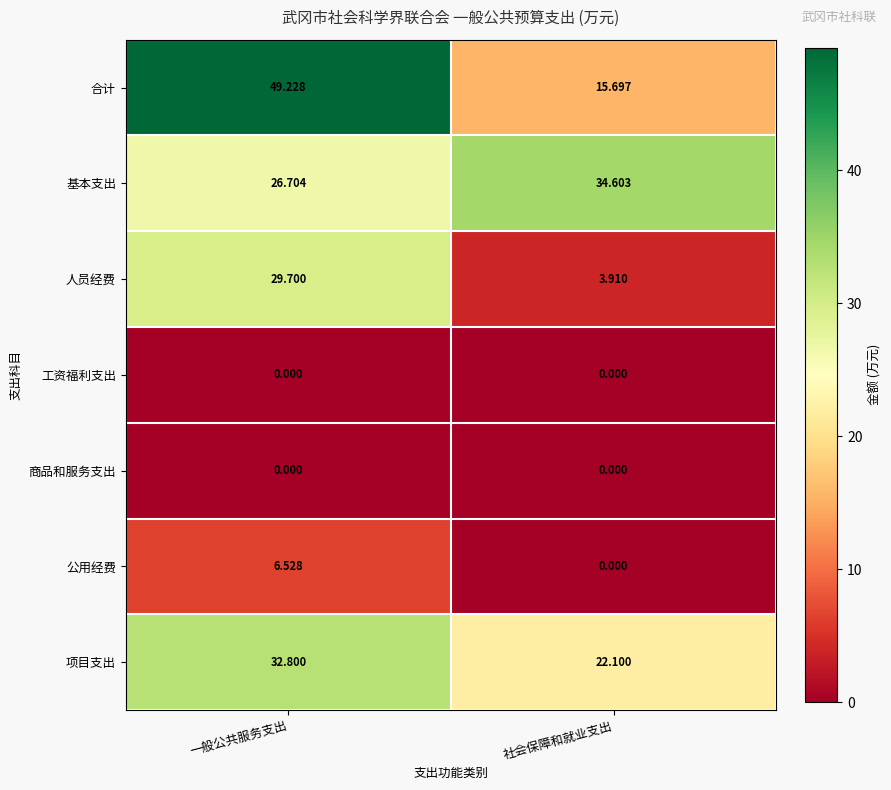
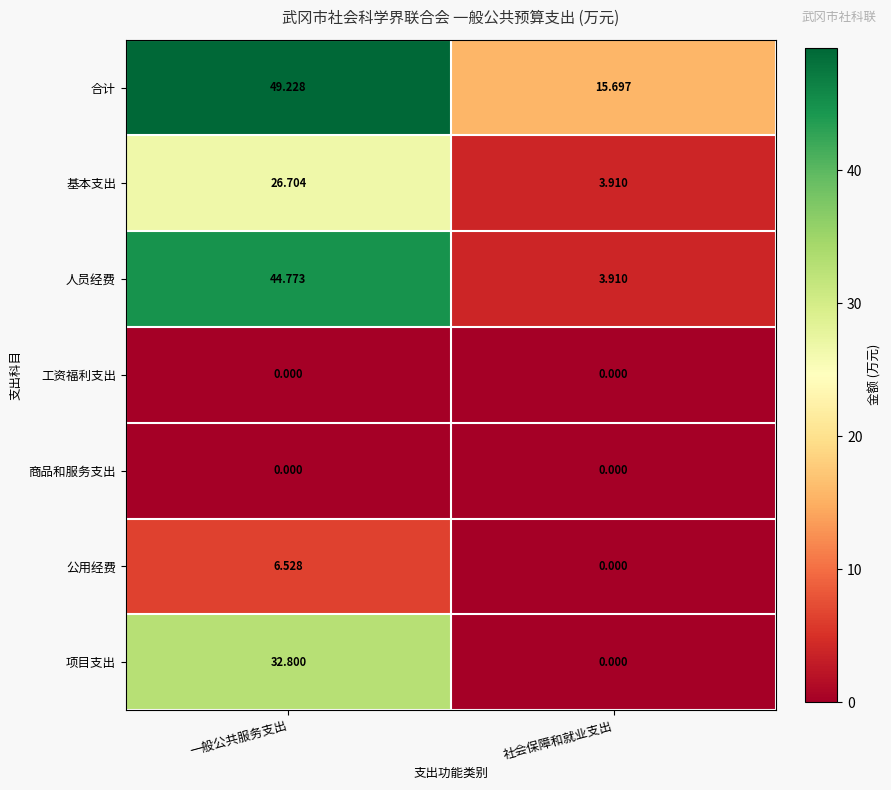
基本支出, 社会保障和就业支出: 34.603 -> 3.910
人员经费, 一般公共服务支出: 29.700 -> 44.773
项目支出, 社会保障和就业支出: 22.100 -> 0.000
